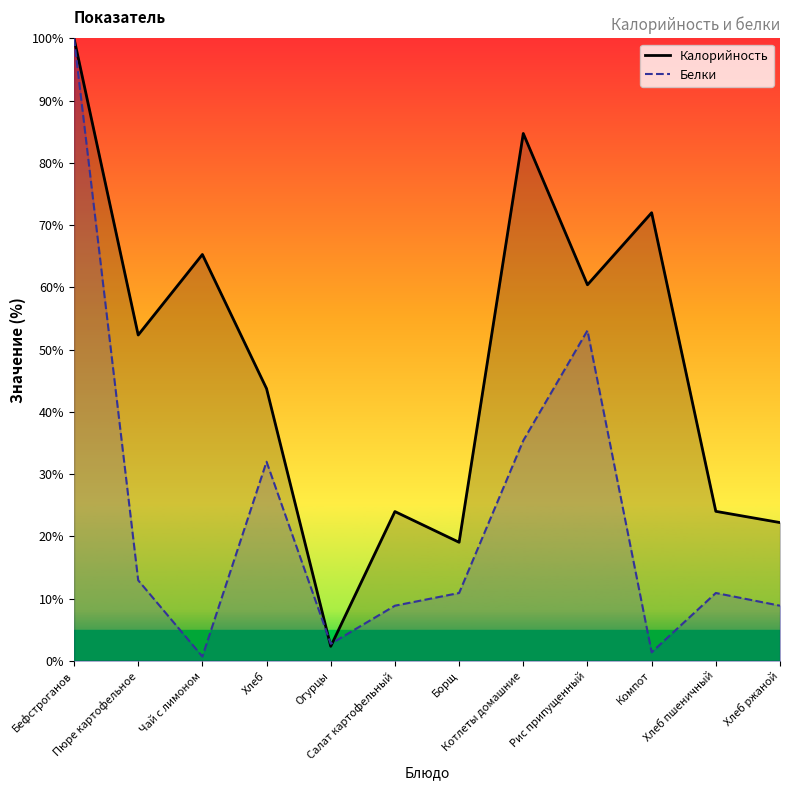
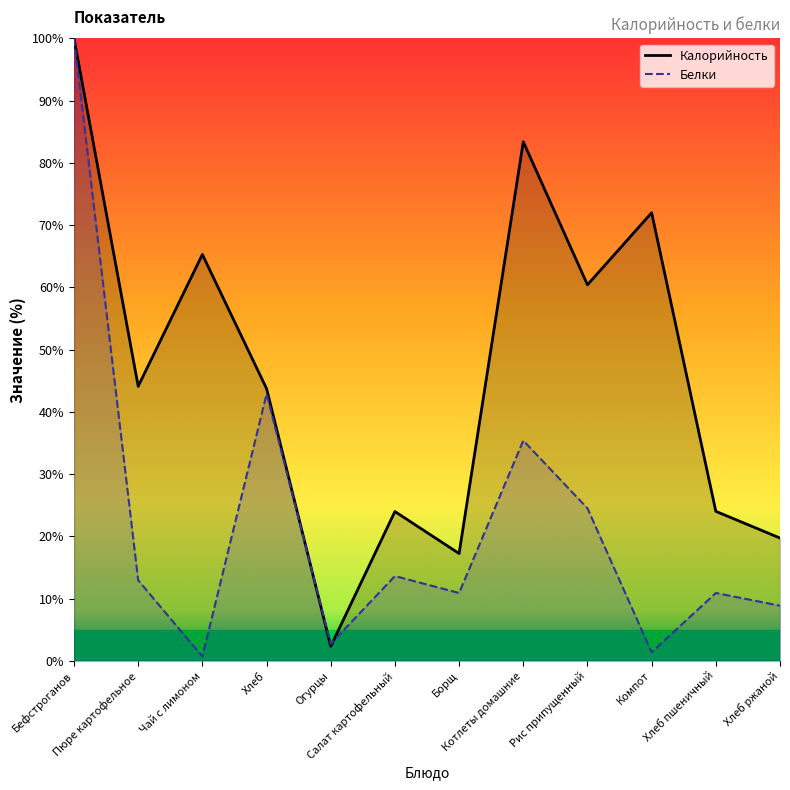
Калорийность, Пюре картофельное: 52% -> 44%
Белки, Хлеб: 32% -> 43%
Белки, Салат картофельный: 9% -> 14%
Калорийность, Борщ: 19% -> 17%
Калорийность, Котлеты домашние: 85% -> 83%
Белки, Рис припущенный: 53% -> 24%
Калорийность, Хлеб ржаной: 22% -> 20%
